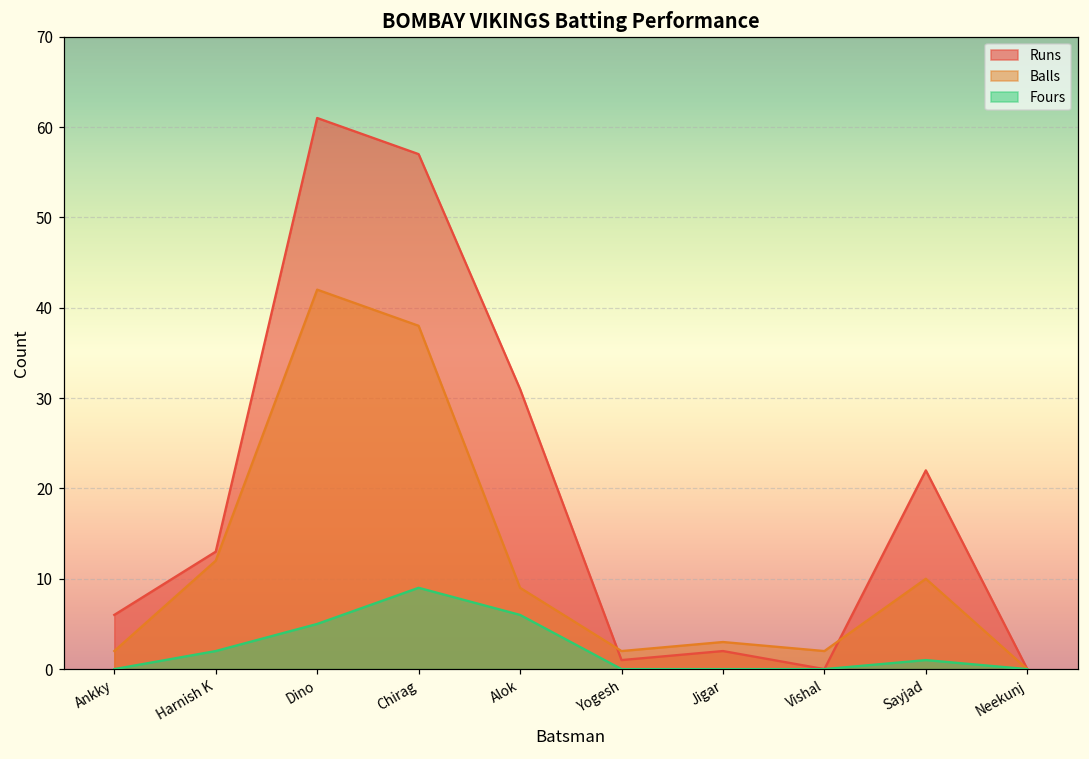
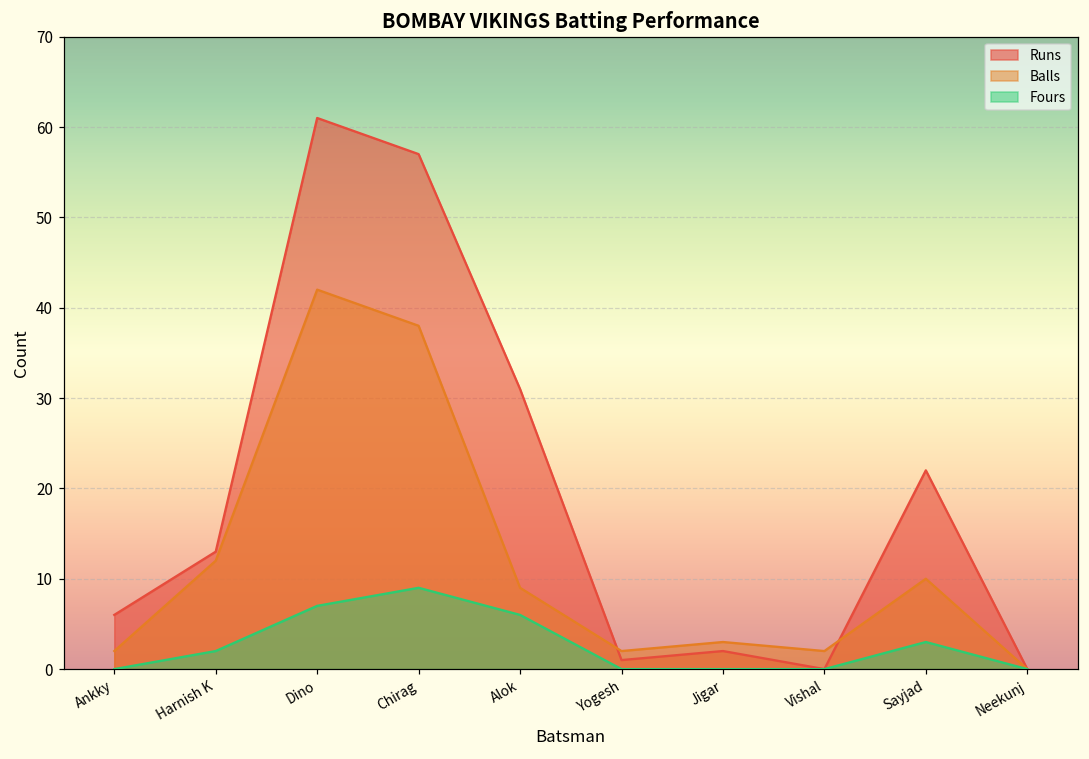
Fours, Dino: 5 -> 7
Fours, Sayjad: 1 -> 3
